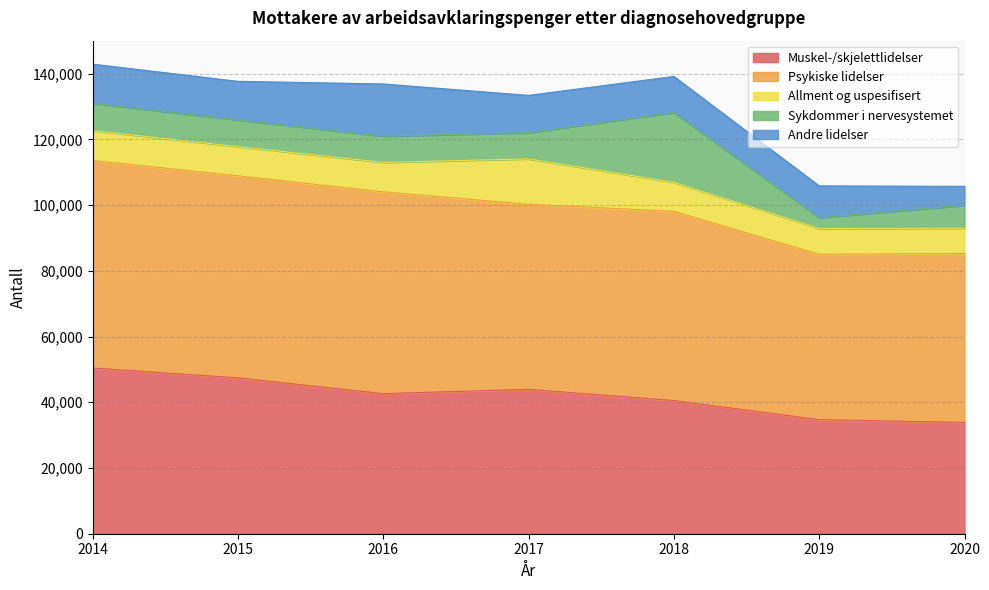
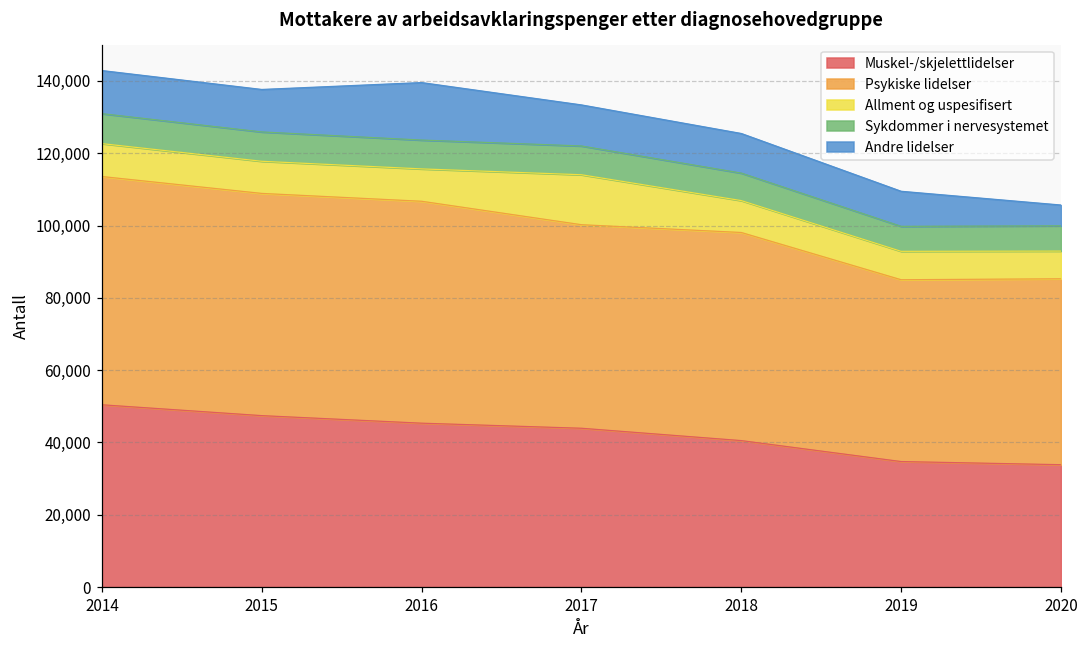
Muskel-/skjelettlidelser, 2016: 43,000 -> 45,000
Sykdommer i nervesystemet, 2018: 21,000 -> 8,000
Sykdommer i nervesystemet, 2019: 3,000 -> 7,000
